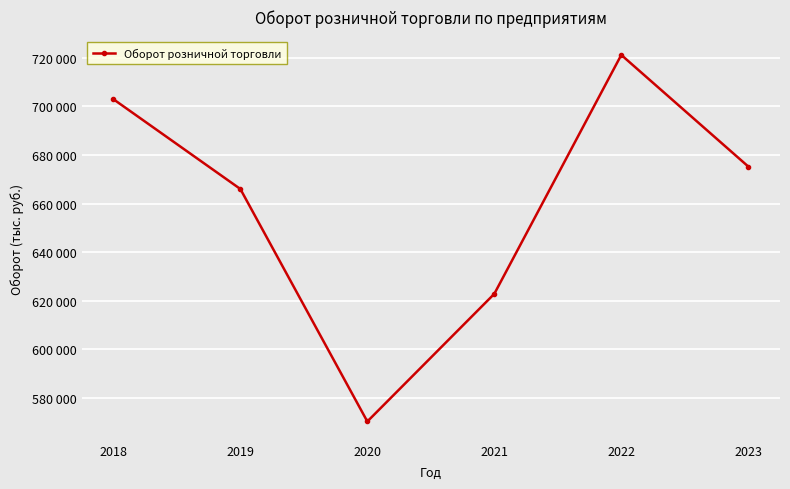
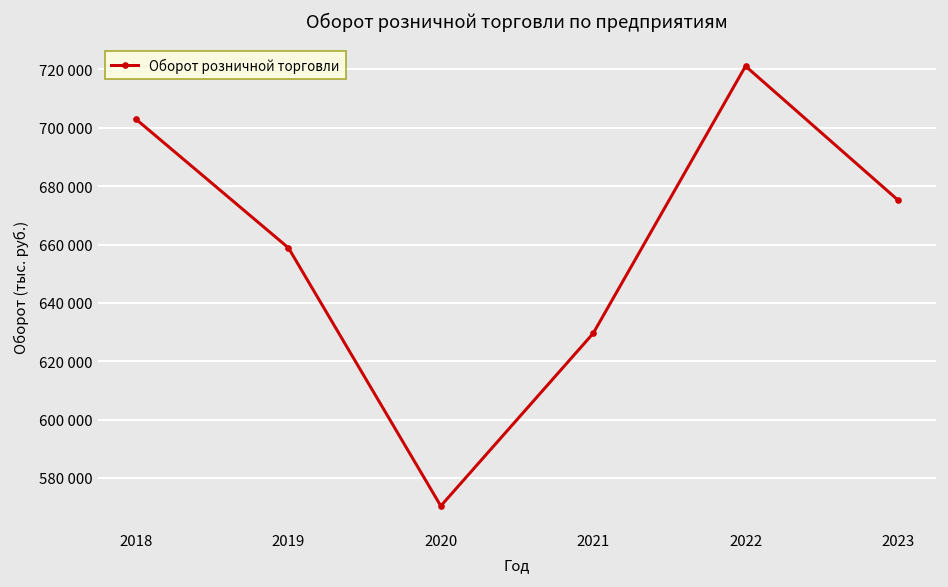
2019: 666000 -> 659000
2021: 623000 -> 630000
